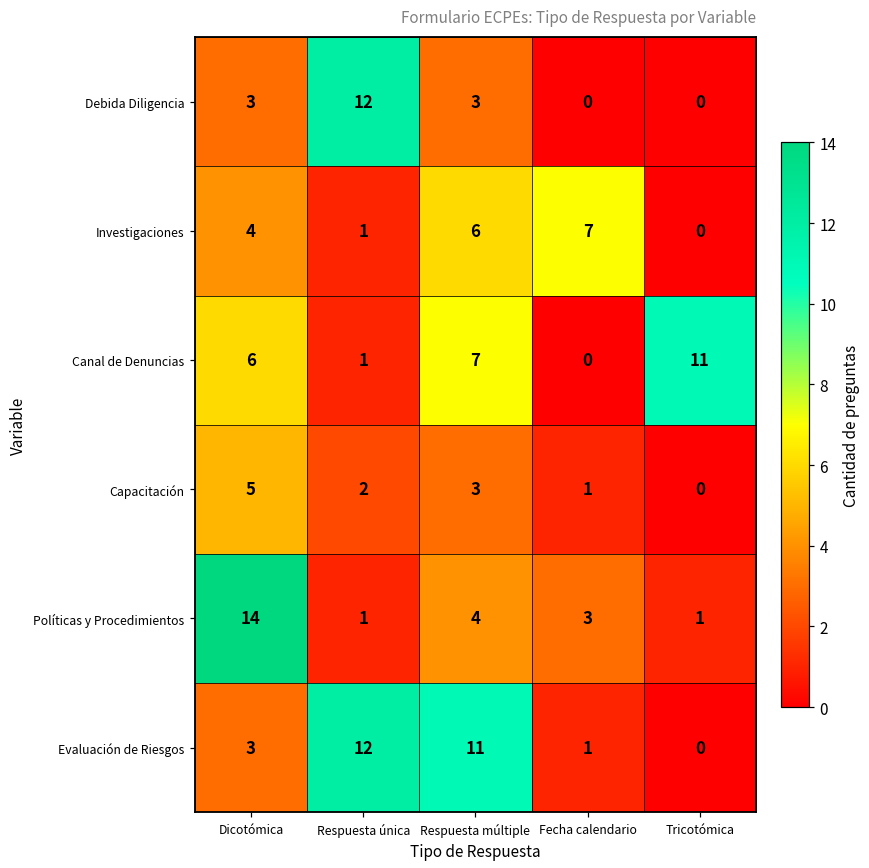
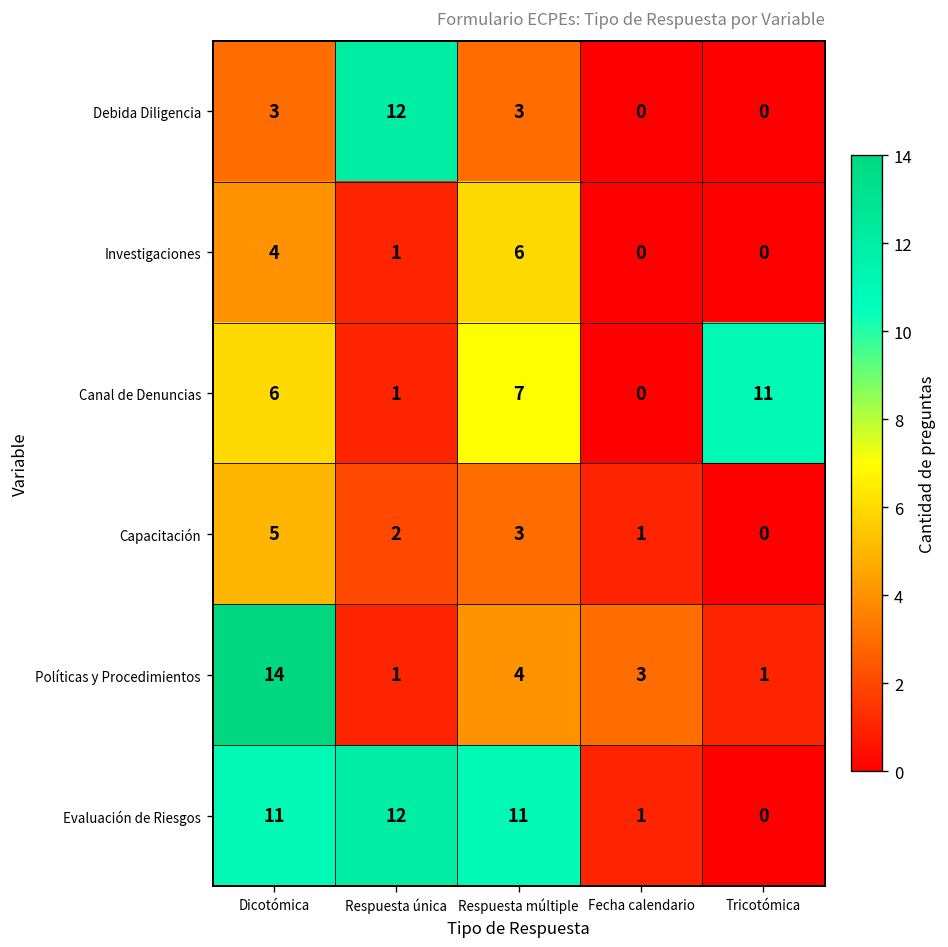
Investigaciones, Fecha calendario: 7 -> 0
Evaluación de Riesgos, Dicotómica: 3 -> 11
